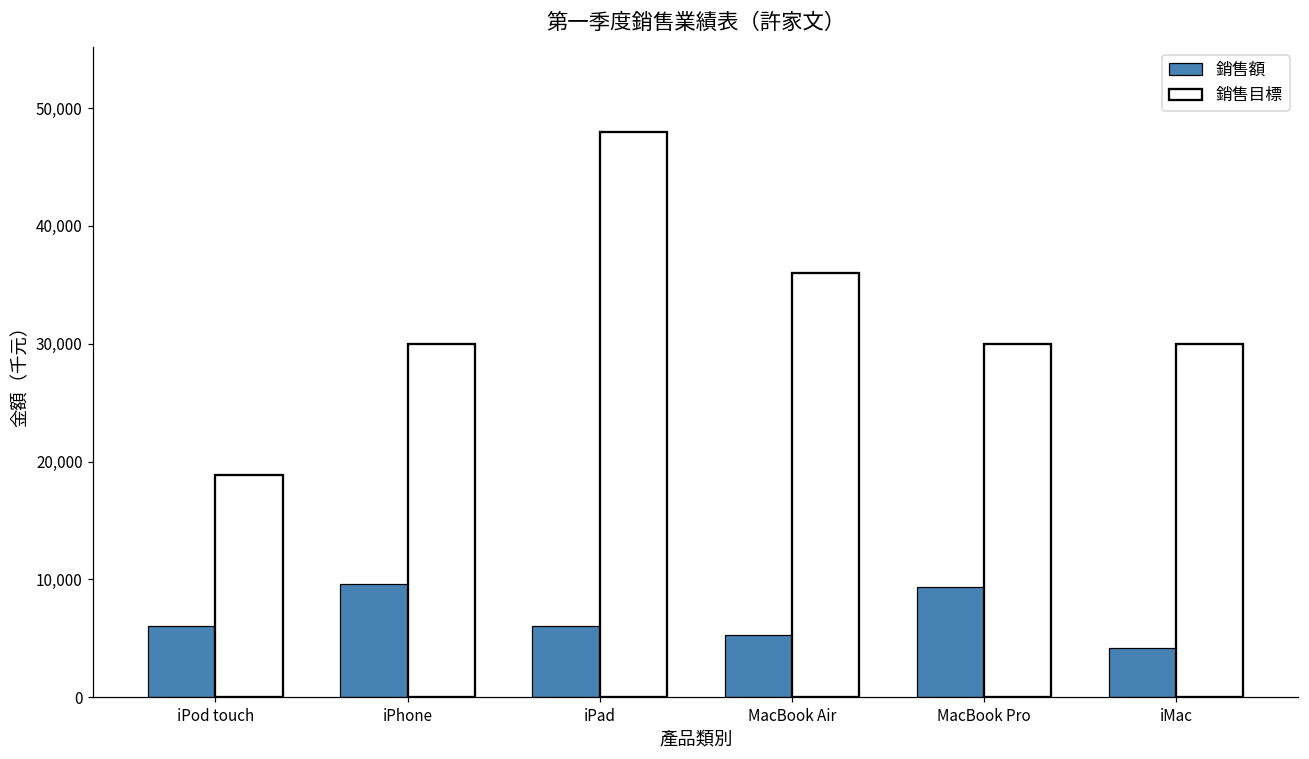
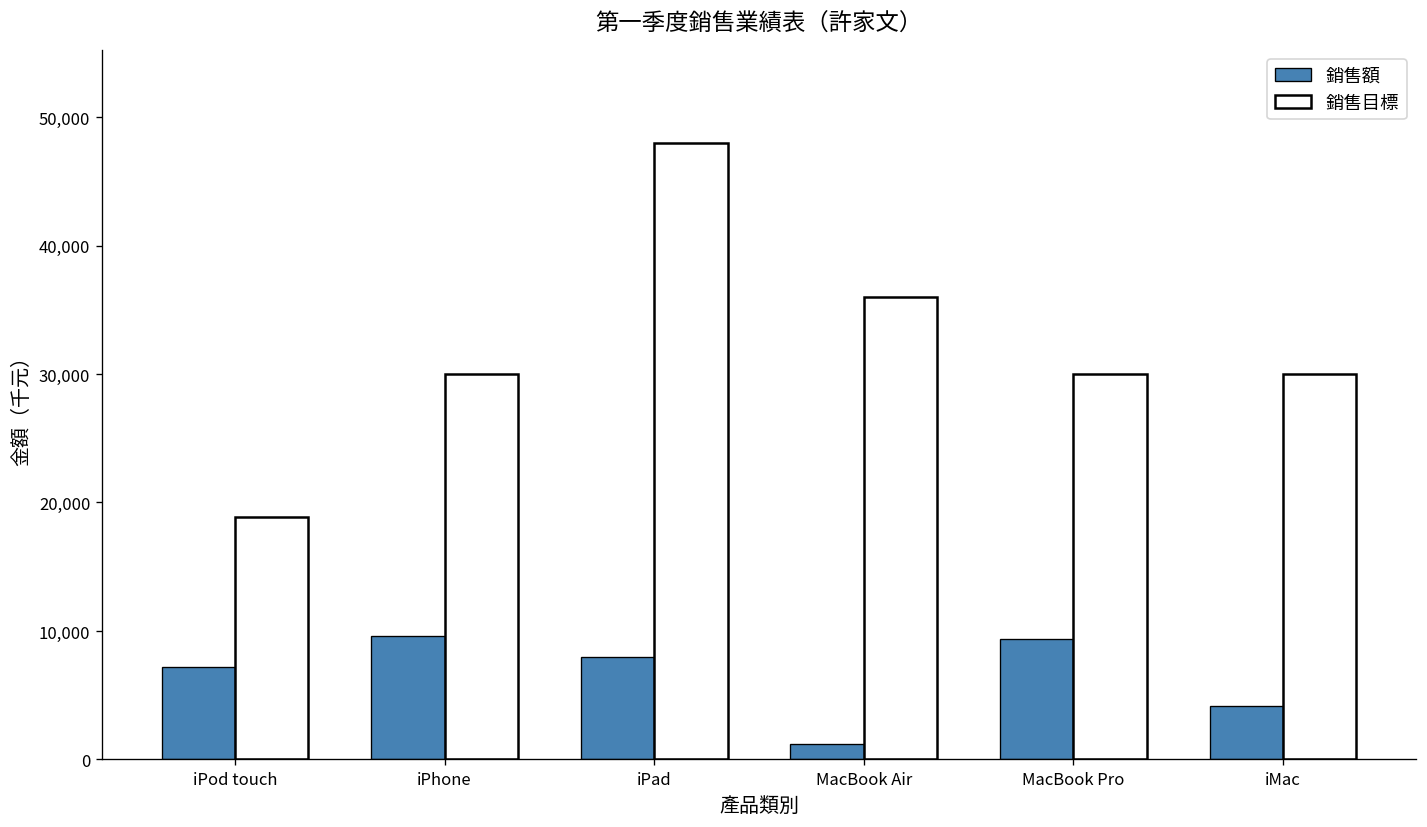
銷售額, iPod touch: 6,000 -> 7,200
銷售額, iPad: 6,000 -> 8,000
銷售額, MacBook Air: 5,300 -> 1,200
